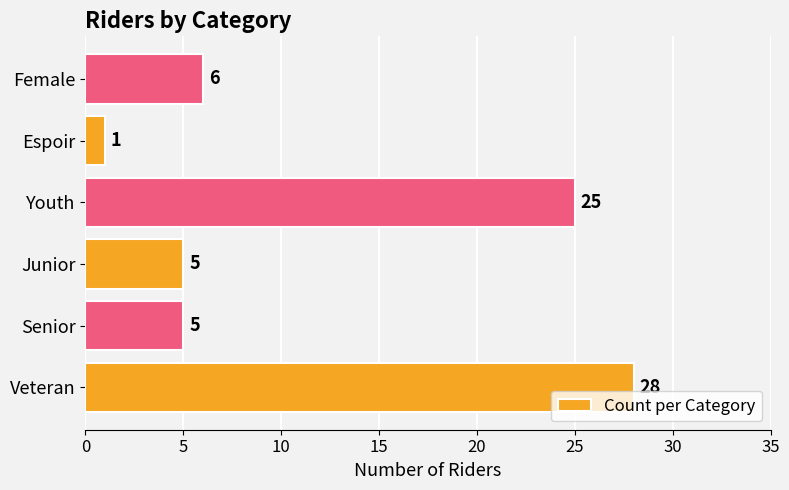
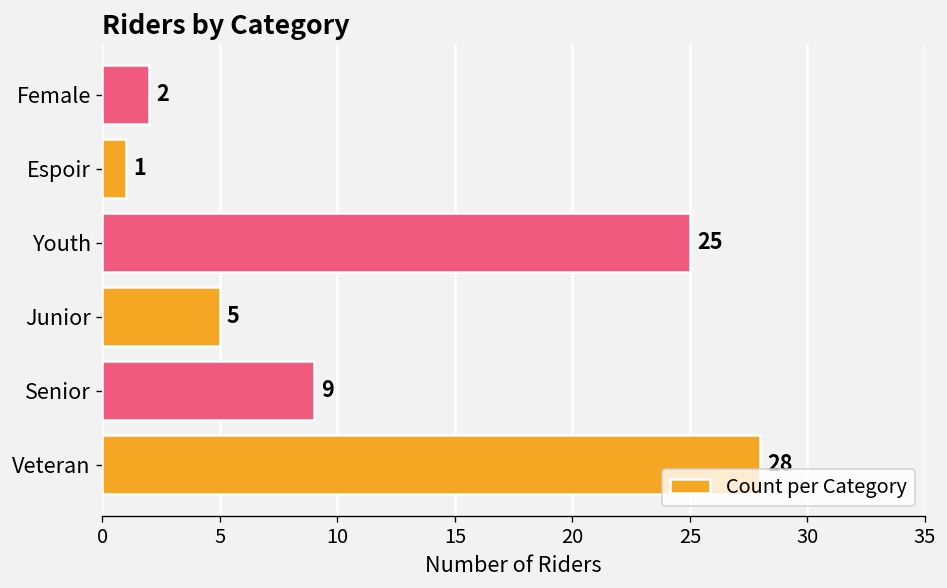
Female: 6 -> 2
Senior: 5 -> 9
